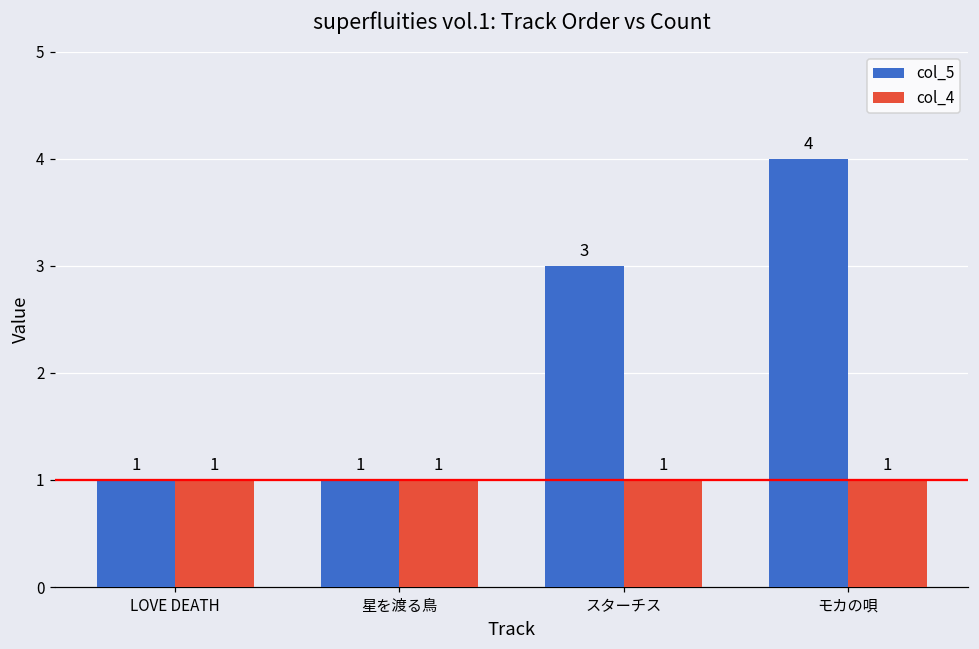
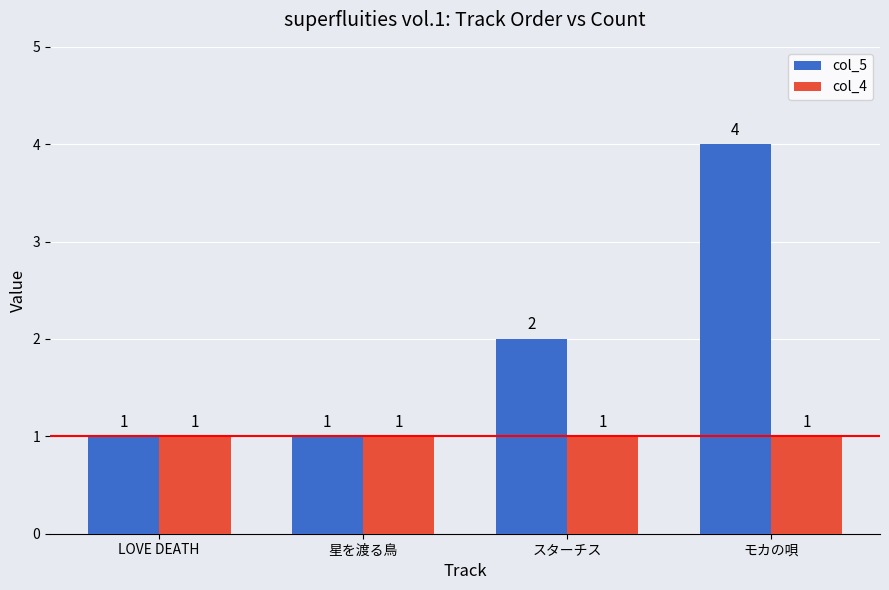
col_5, スターチス: 3 -> 2
